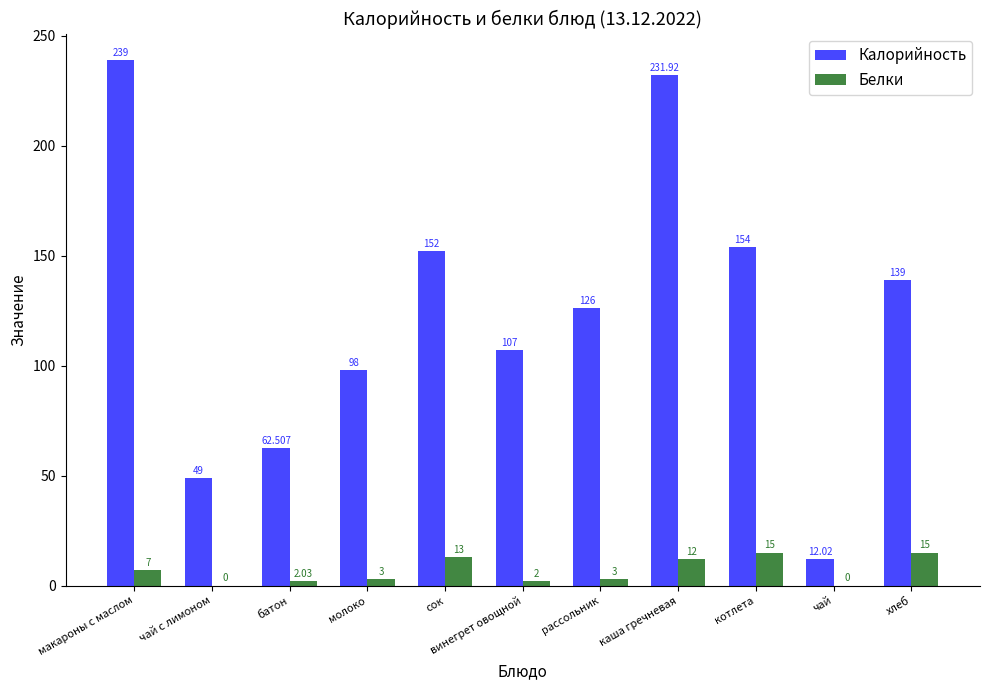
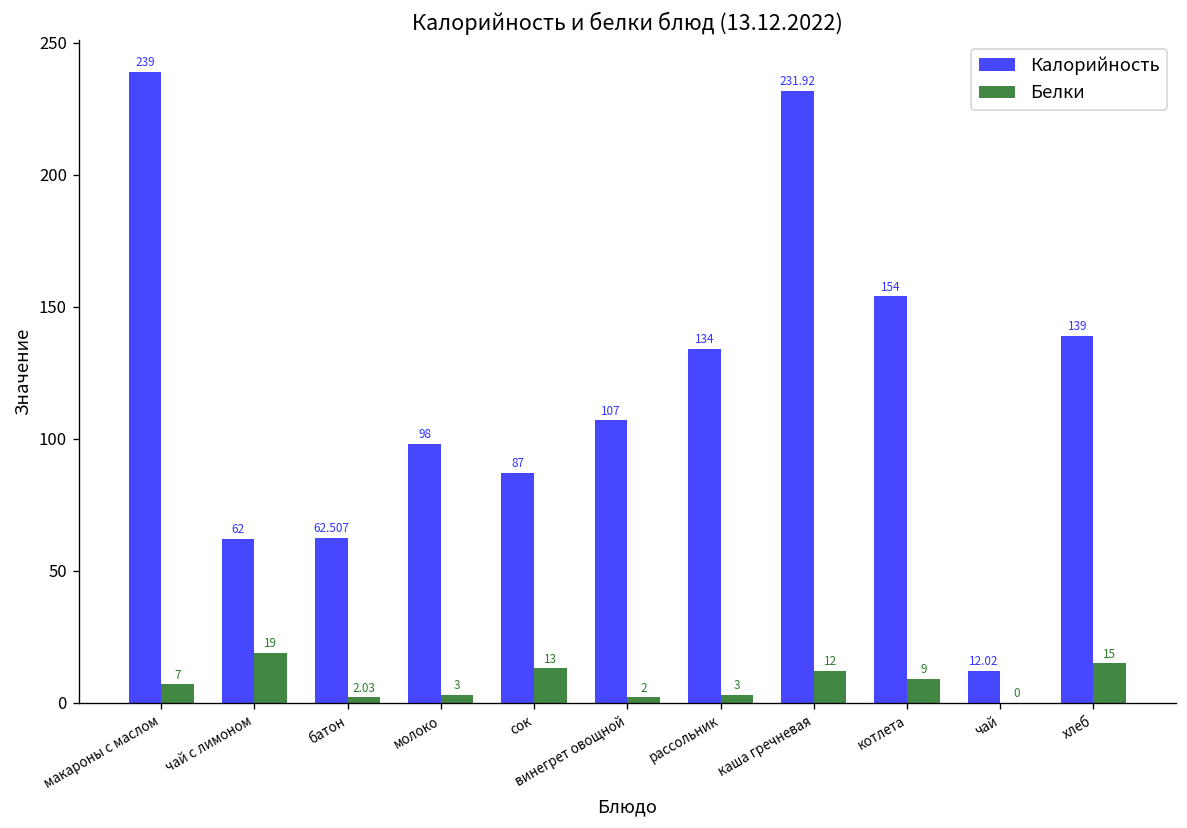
Калорийность, чай с лимоном: 49 -> 62
Белки, чай с лимоном: 0 -> 19
Калорийность, сок: 152 -> 87
Калорийность, рассольник: 126 -> 134
Белки, котлета: 15 -> 9
